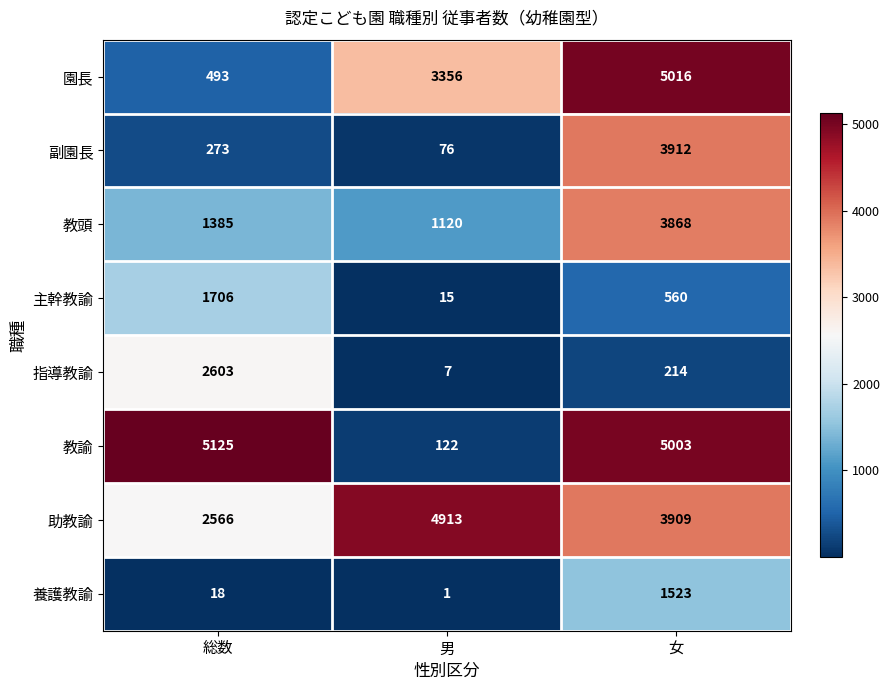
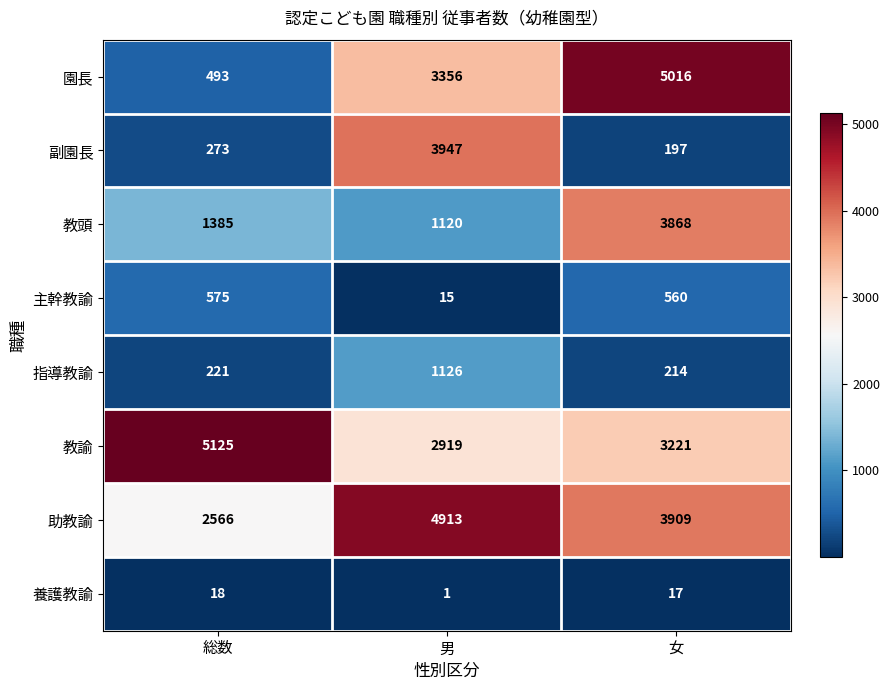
副園長, 男: 76 -> 3947
副園長, 女: 3912 -> 197
主幹教諭, 総数: 1706 -> 575
指導教諭, 総数: 2603 -> 221
指導教諭, 男: 7 -> 1126
教諭, 男: 122 -> 2919
教諭, 女: 5003 -> 3221
養護教諭, 女: 1523 -> 17
